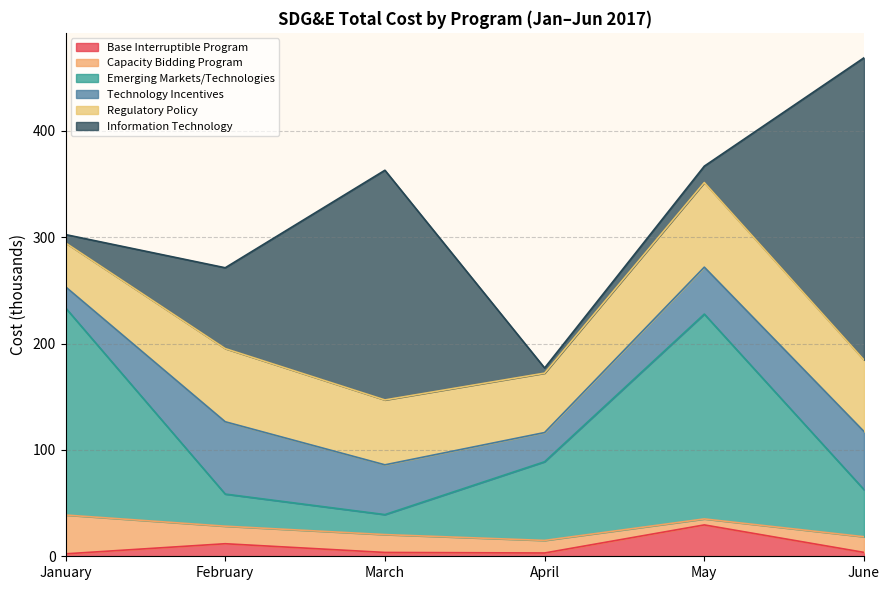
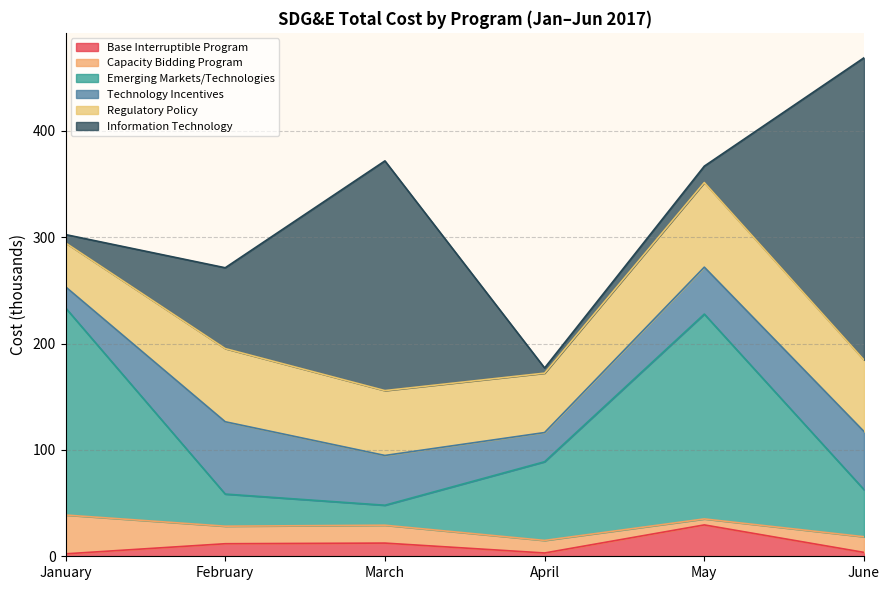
Base Interruptible Program, March: 4 -> 12
